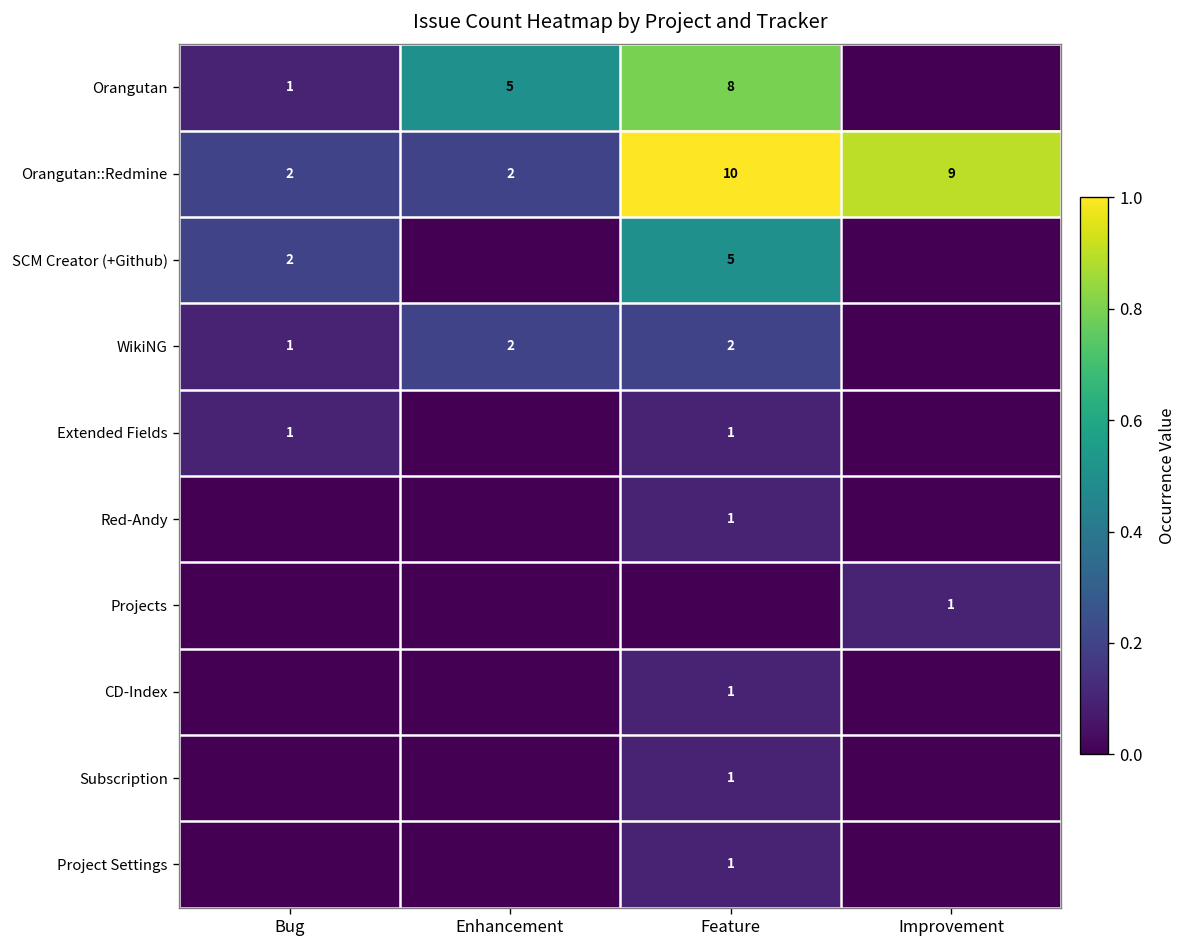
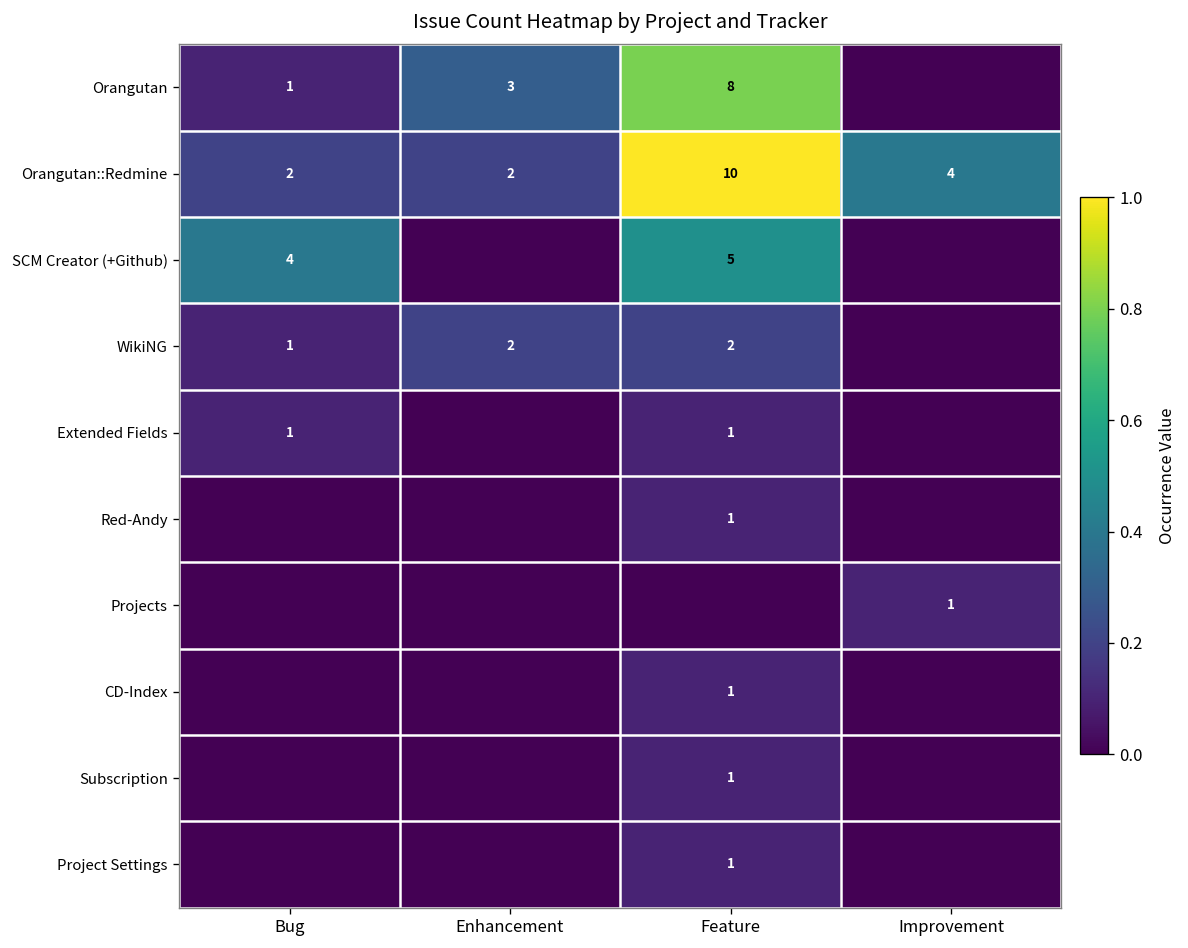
Orangutan, Enhancement: 5 -> 3
Orangutan::Redmine, Improvement: 9 -> 4
SCM Creator (+Github), Bug: 2 -> 4
